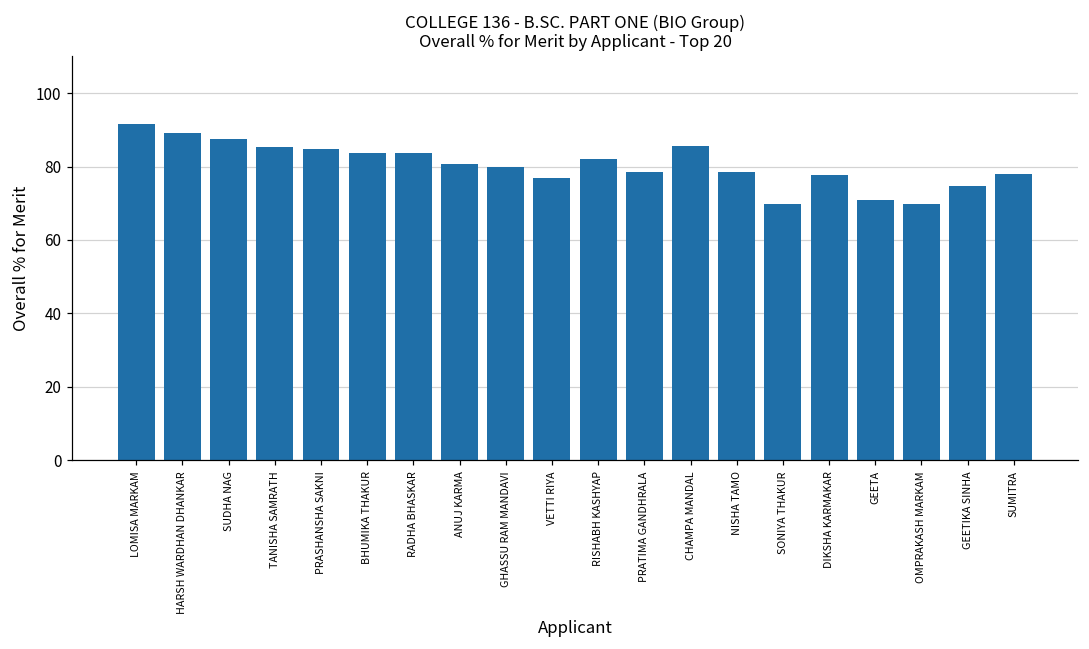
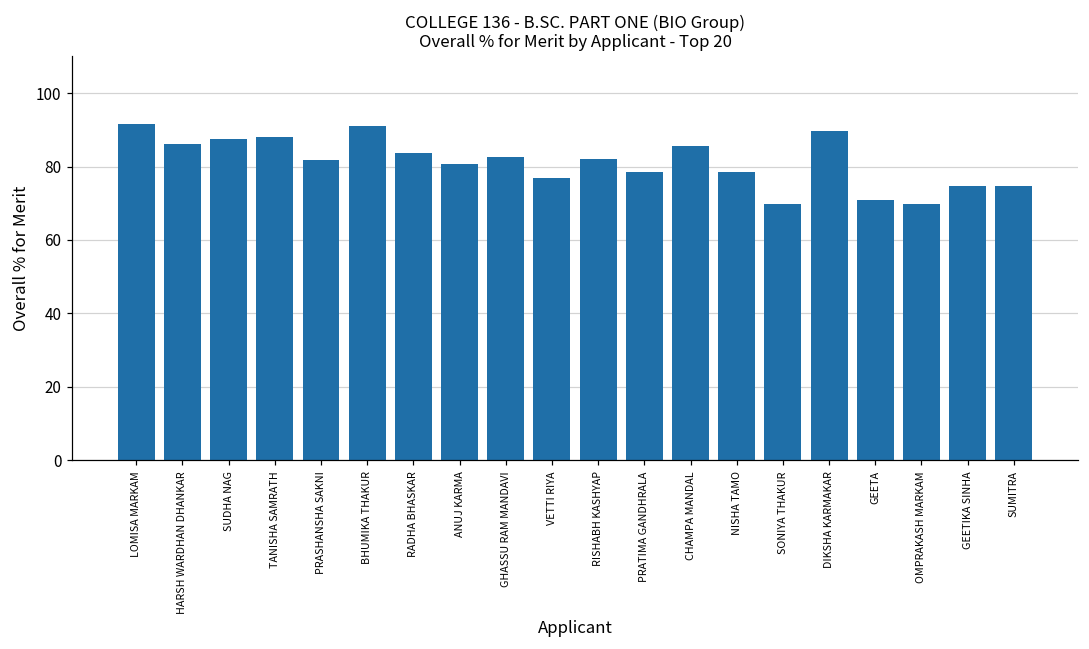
HARSH WARDHAN DHANKAR: 89 -> 86
TANISHA SAMRATH: 85 -> 88
PRASHANSHA SAKNI: 85 -> 82
BHUMIKA THAKUR: 84 -> 91
GHASSU RAM MANDAVI: 80 -> 83
DIKSHA KARMAKAR: 78 -> 90
SUMITRA: 78 -> 75
